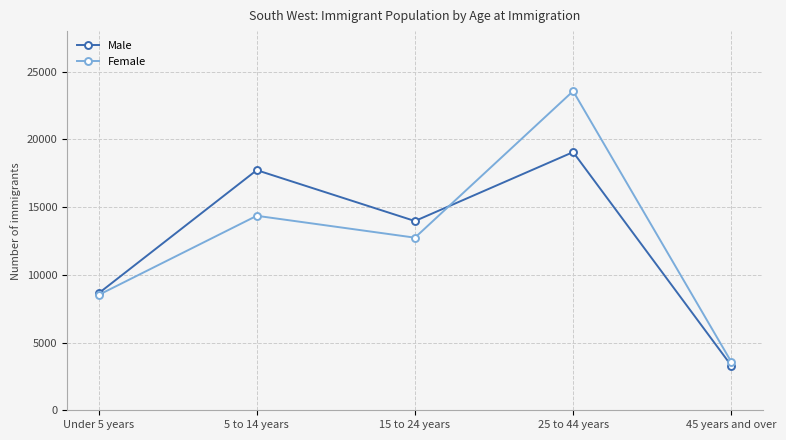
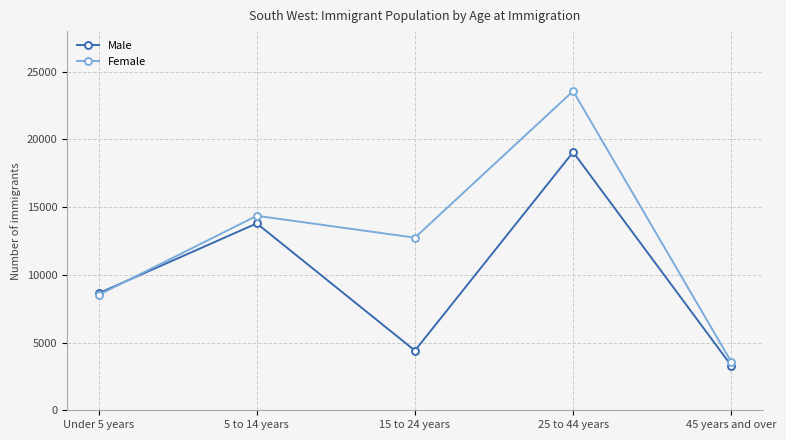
Male, 5 to 14 years: 17700 -> 13800
Male, 15 to 24 years: 14000 -> 4400
